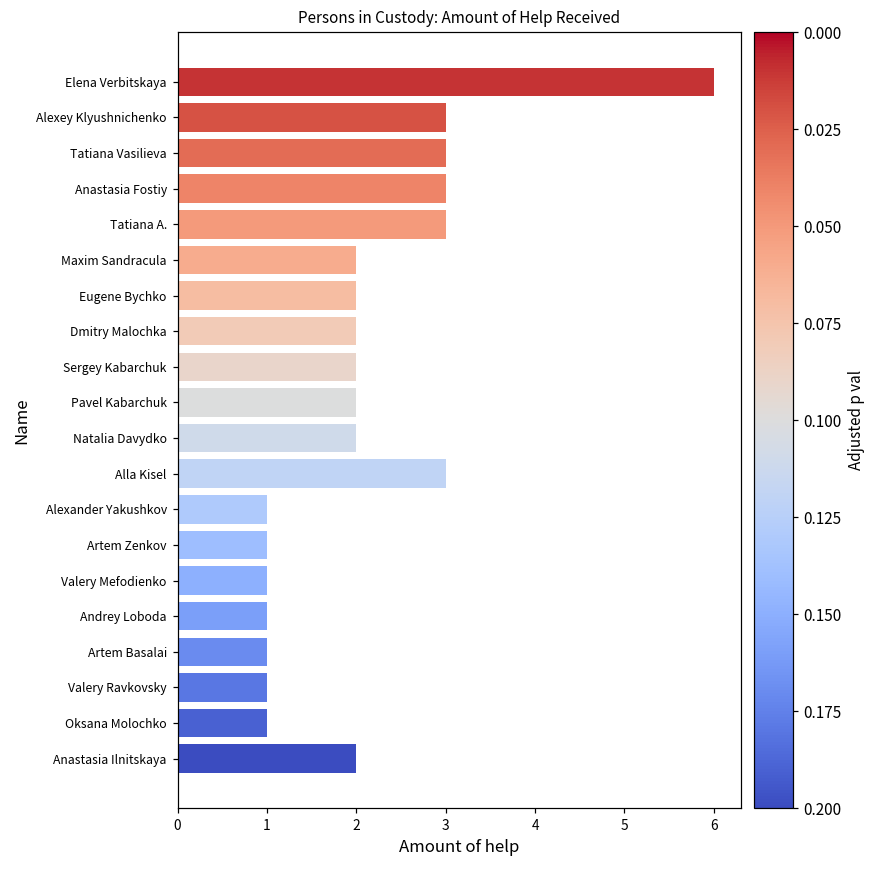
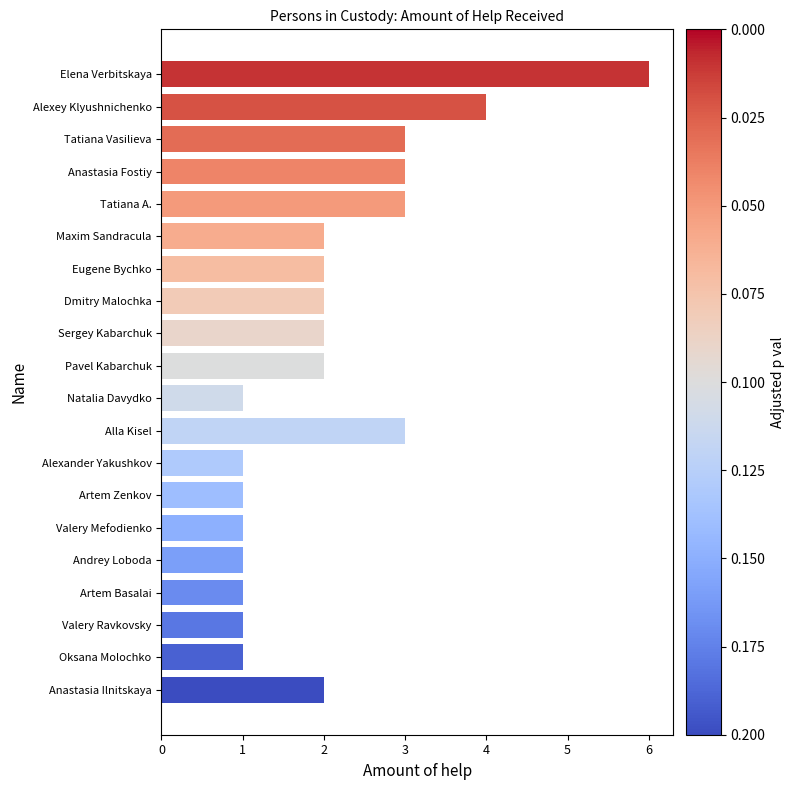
Alexey Klyushnichenko: 3 -> 4
Natalia Davydko: 2 -> 1
